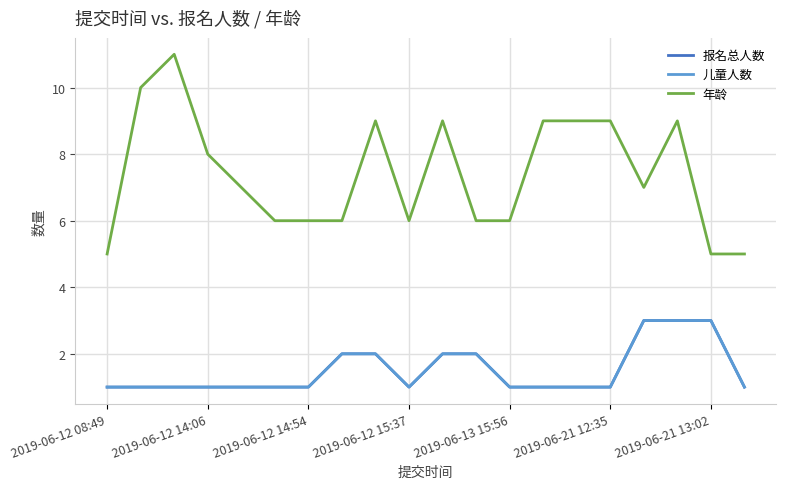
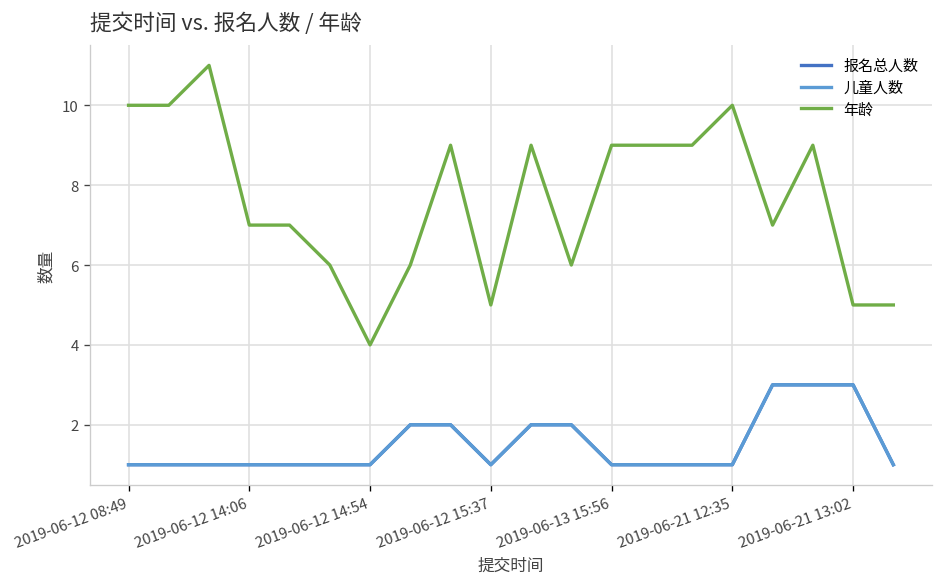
年龄, 2019-06-12 08:49: 5 -> 10
年龄, 2019-06-12 14:06: 8 -> 7
年龄, 2019-06-12 14:54: 6 -> 4
年龄, 2019-06-12 15:37: 6 -> 5
年龄, 2019-06-13 15:56: 6 -> 9
年龄, 2019-06-21 12:35: 9 -> 10
